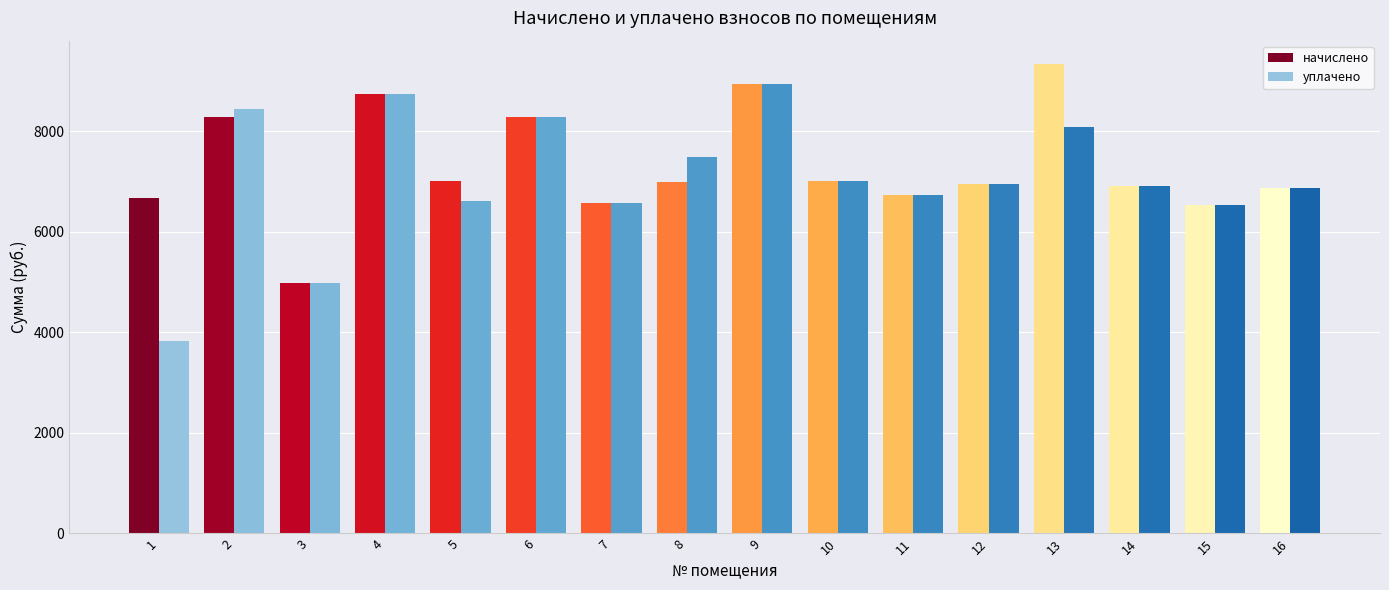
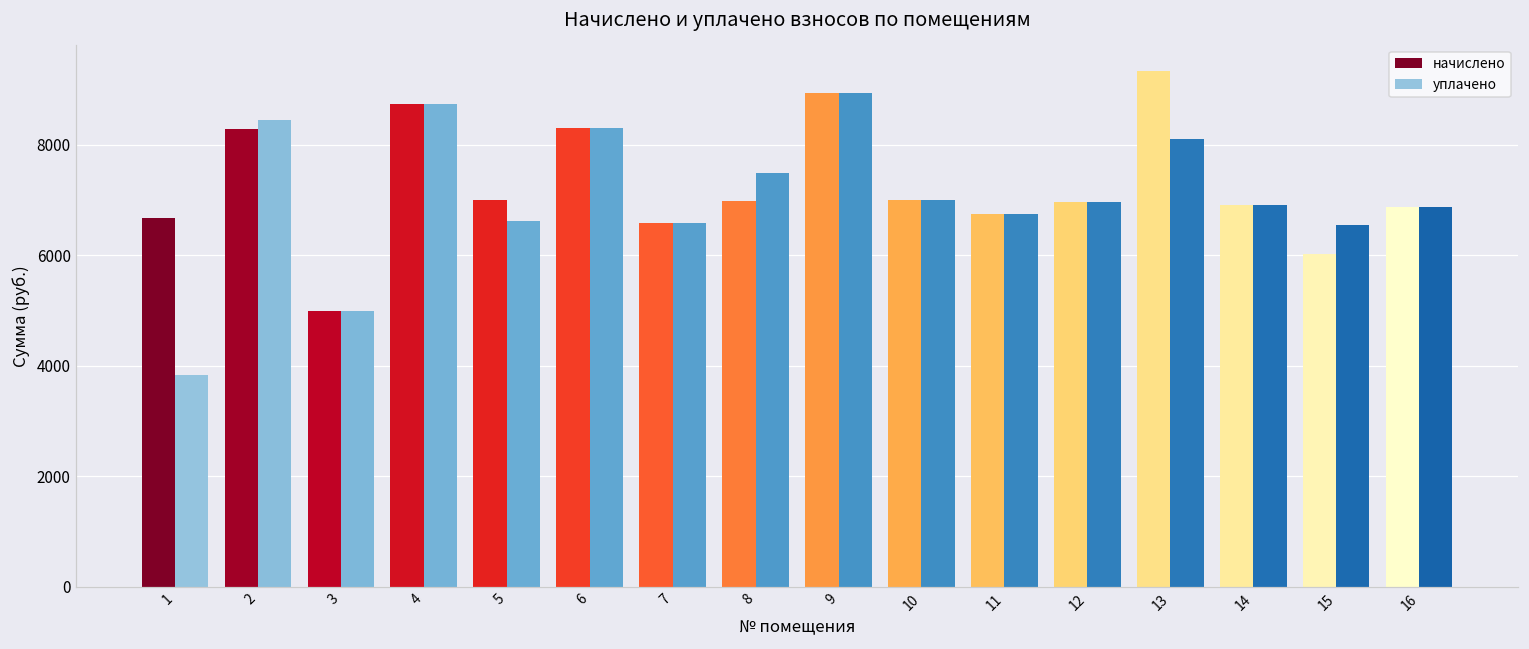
начислено, 15: 6500 -> 6000
